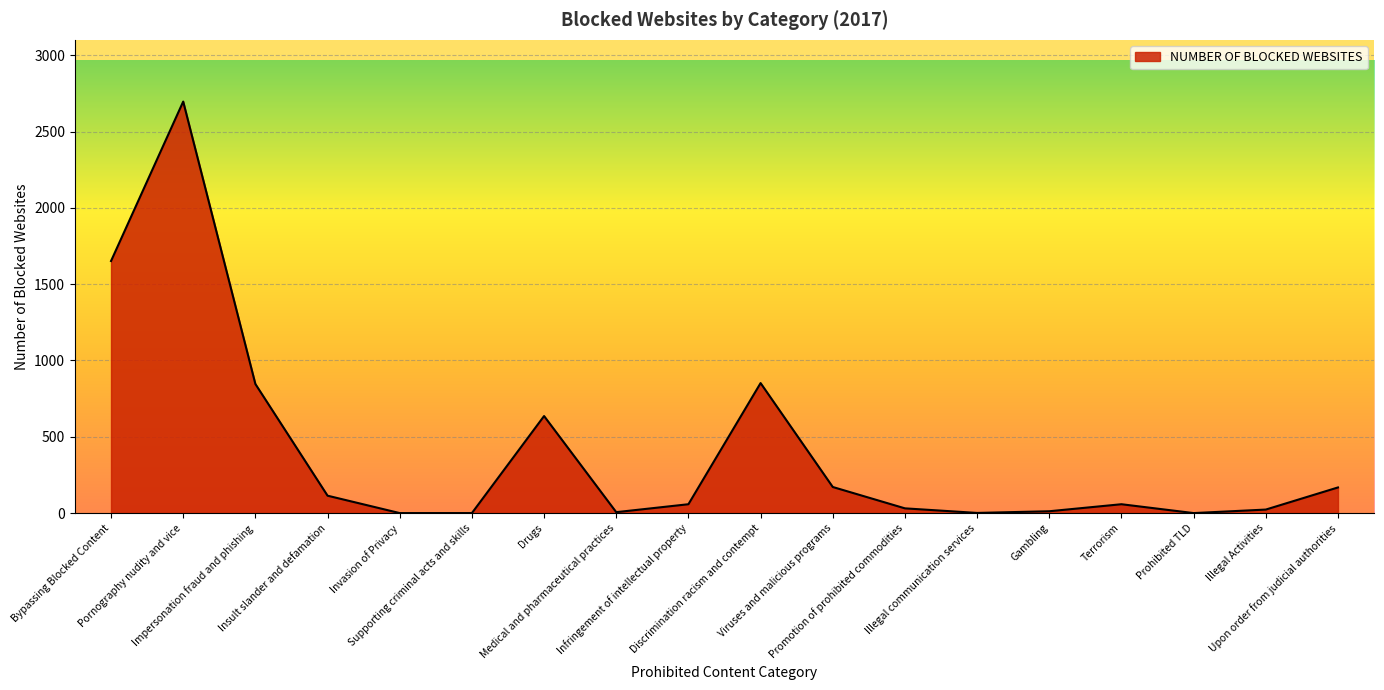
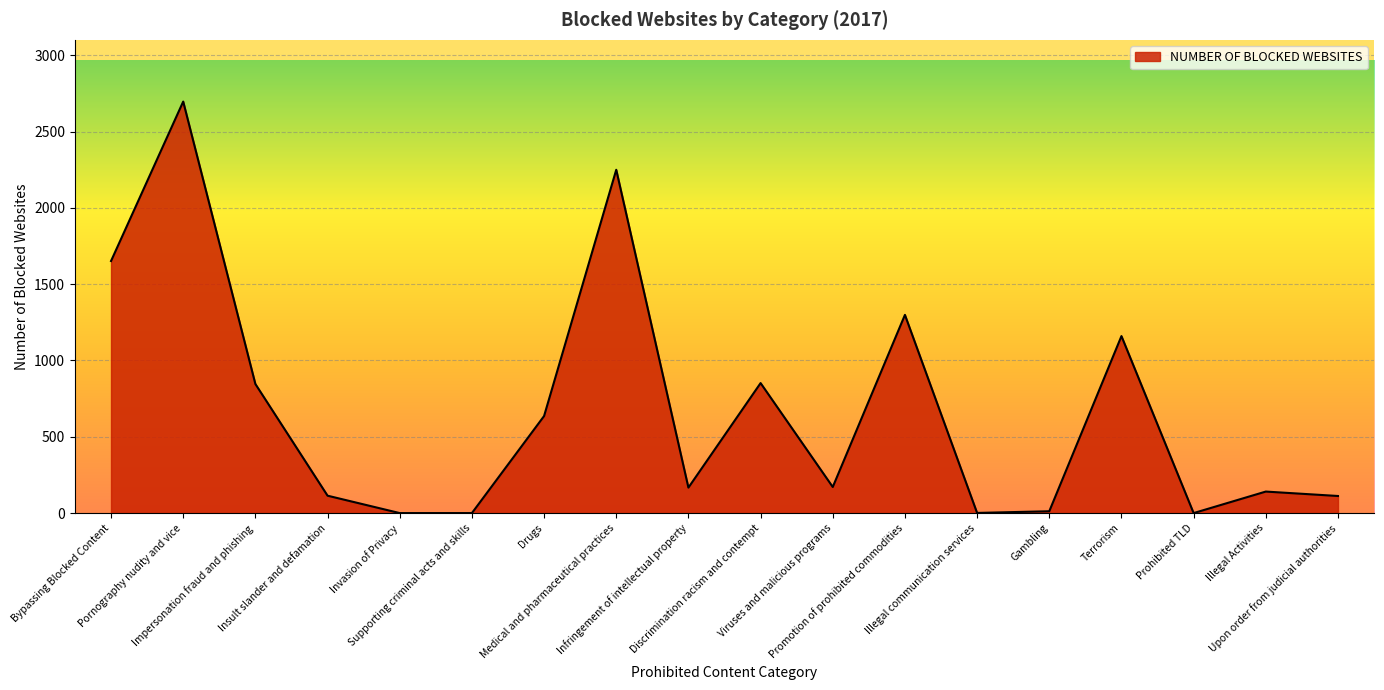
Medical and pharmaceutical practices: 10 -> 2250
Infringement of intellectual property: 60 -> 170
Promotion of prohibited commodities: 30 -> 1300
Terrorism: 60 -> 1160
Illegal Activities: 20 -> 140
Upon order from judicial authorities: 170 -> 110
